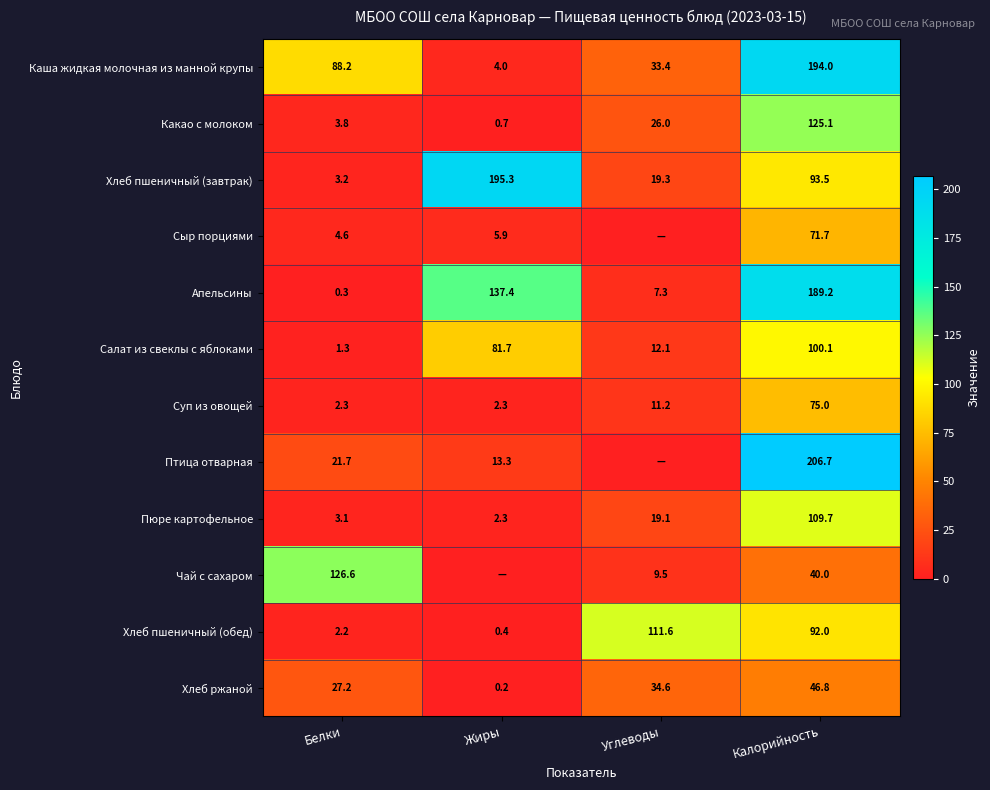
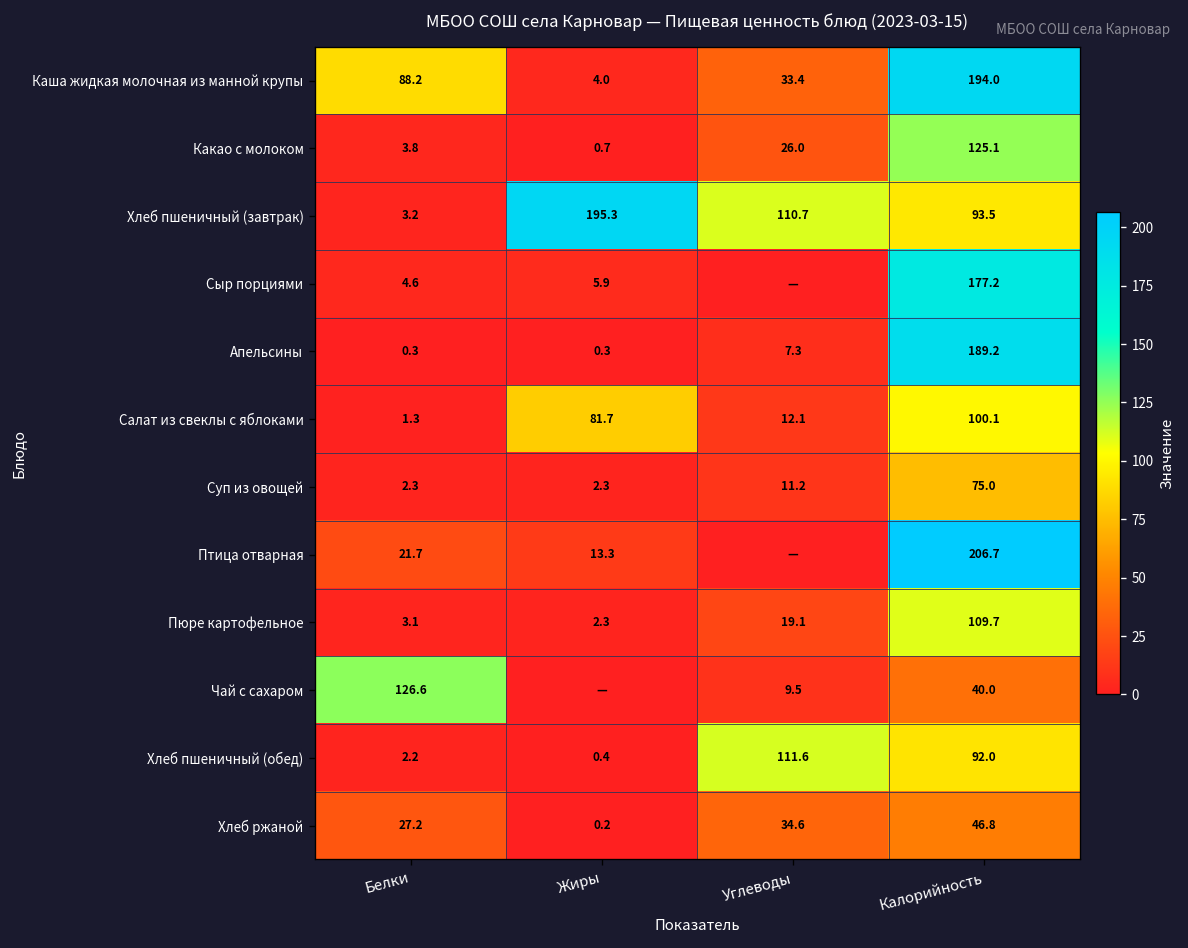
Хлеб пшеничный (завтрак), Углеводы: 19.3 -> 110.7
Сыр порциями, Калорийность: 71.7 -> 177.2
Апельсины, Жиры: 137.4 -> 0.3
